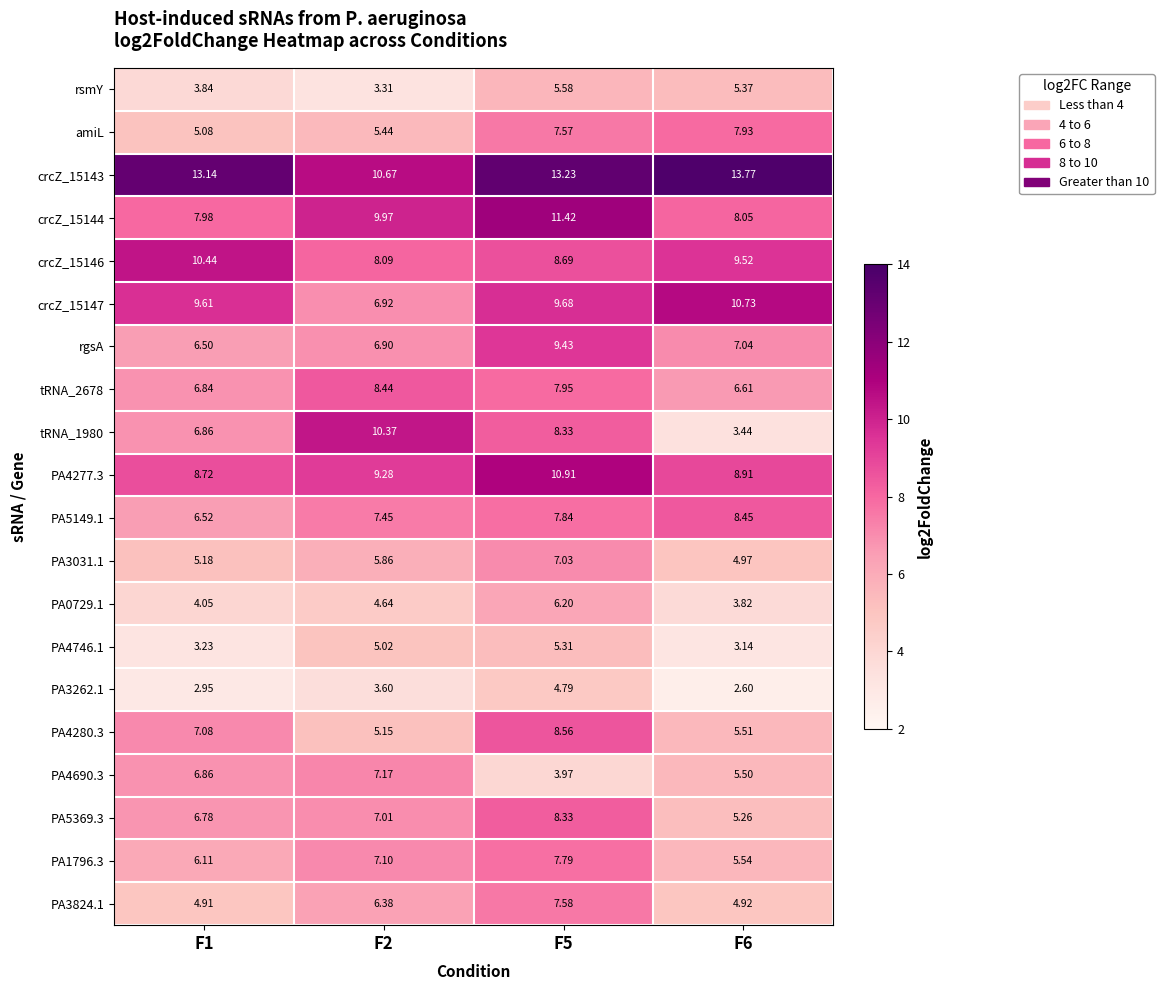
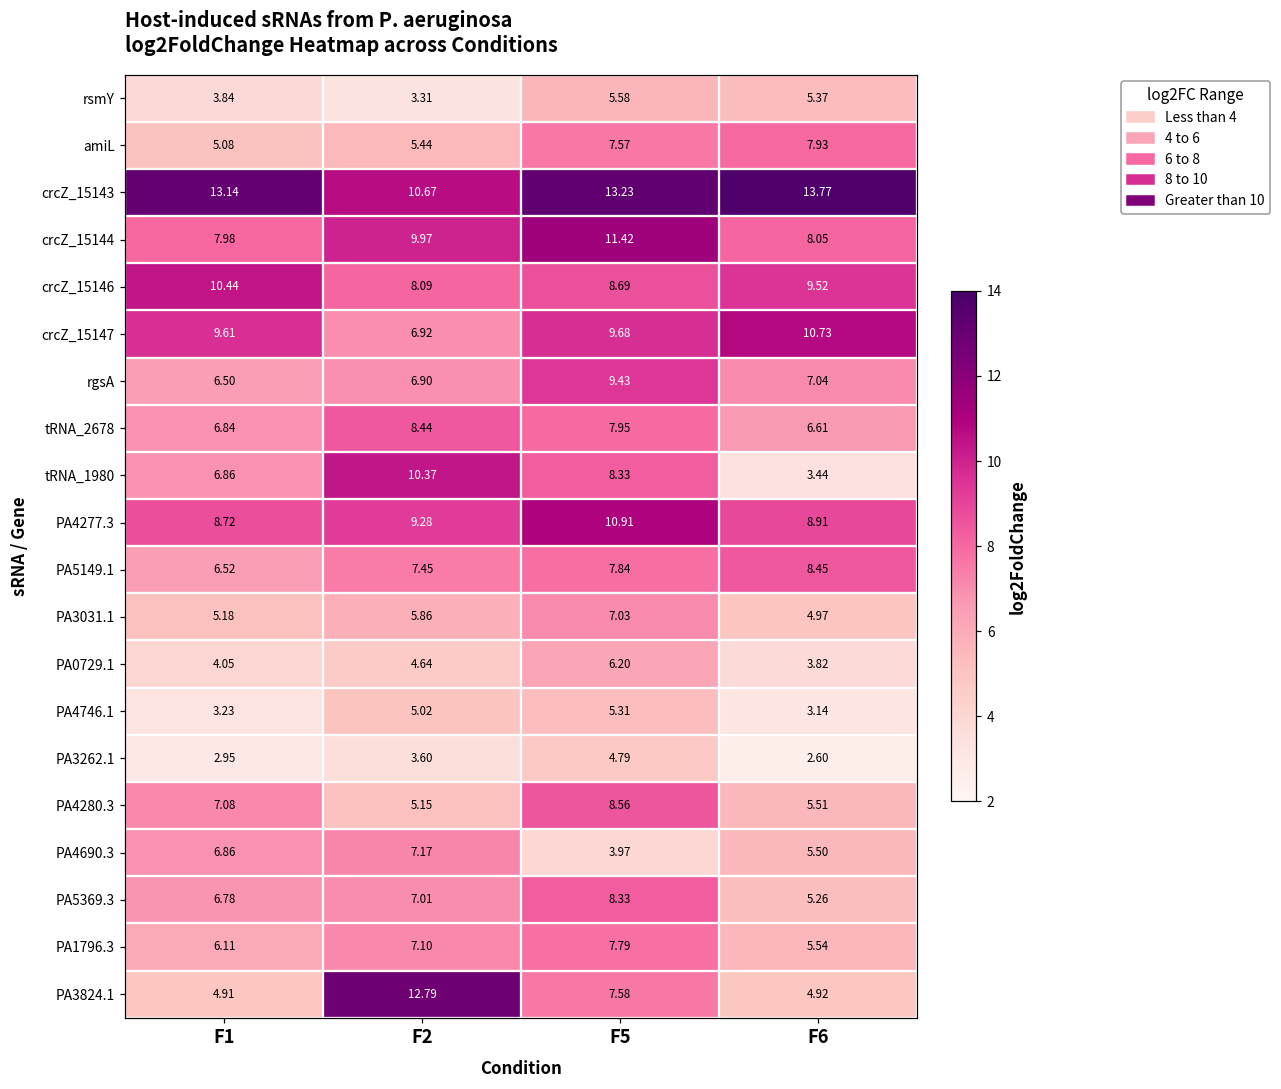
PA3824.1, F2: 6.38 -> 12.79
